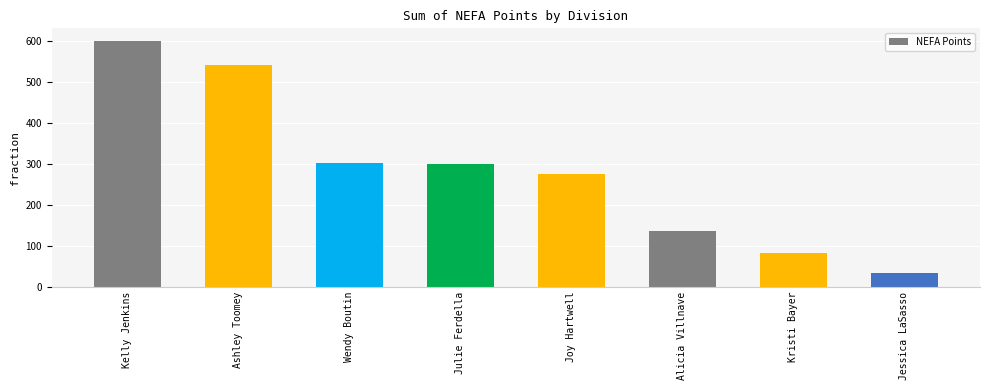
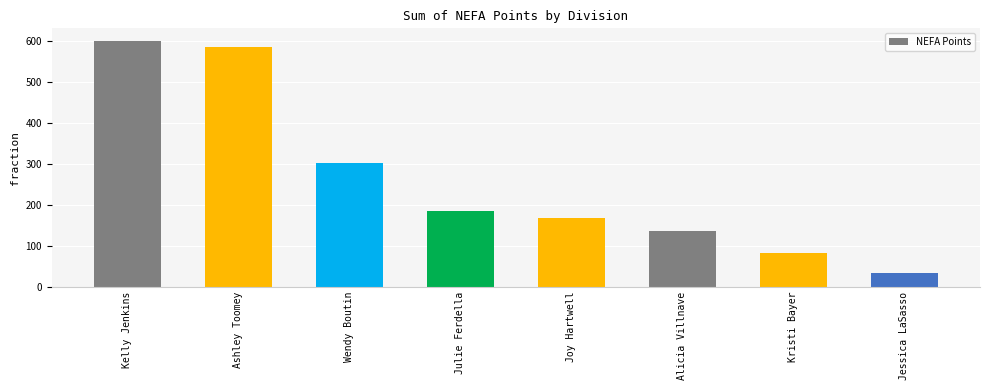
Ashley Toomey: 540 -> 590
Julie Ferdella: 300 -> 190
Joy Hartwell: 280 -> 170
